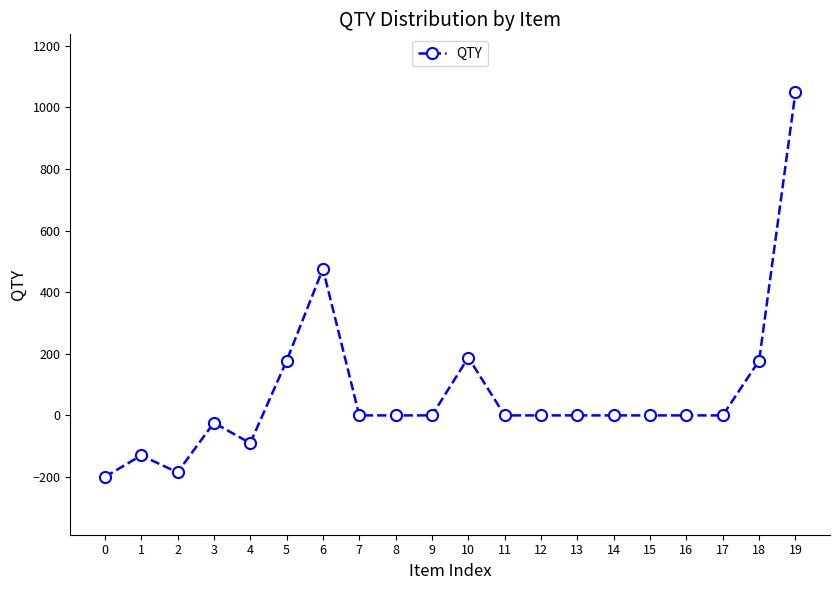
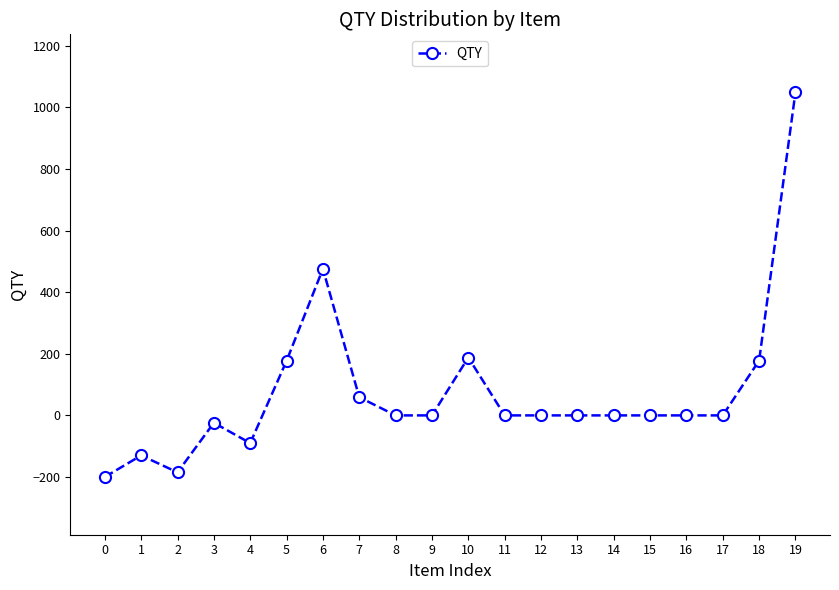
7: 0 -> 60
